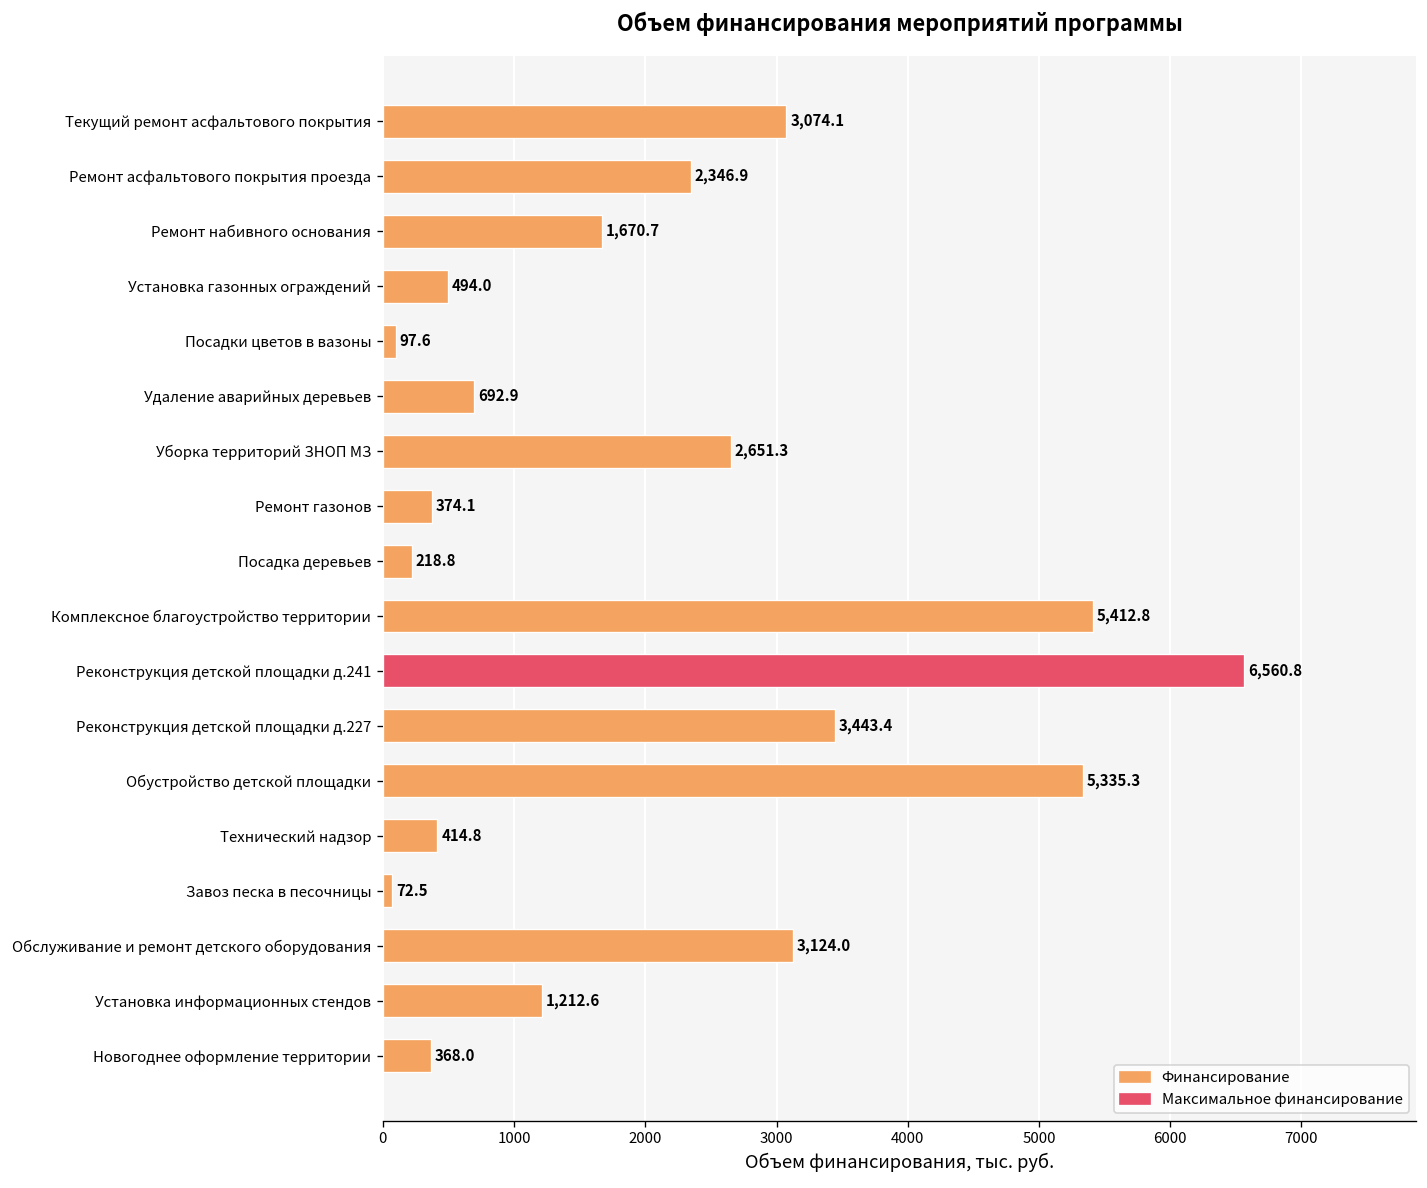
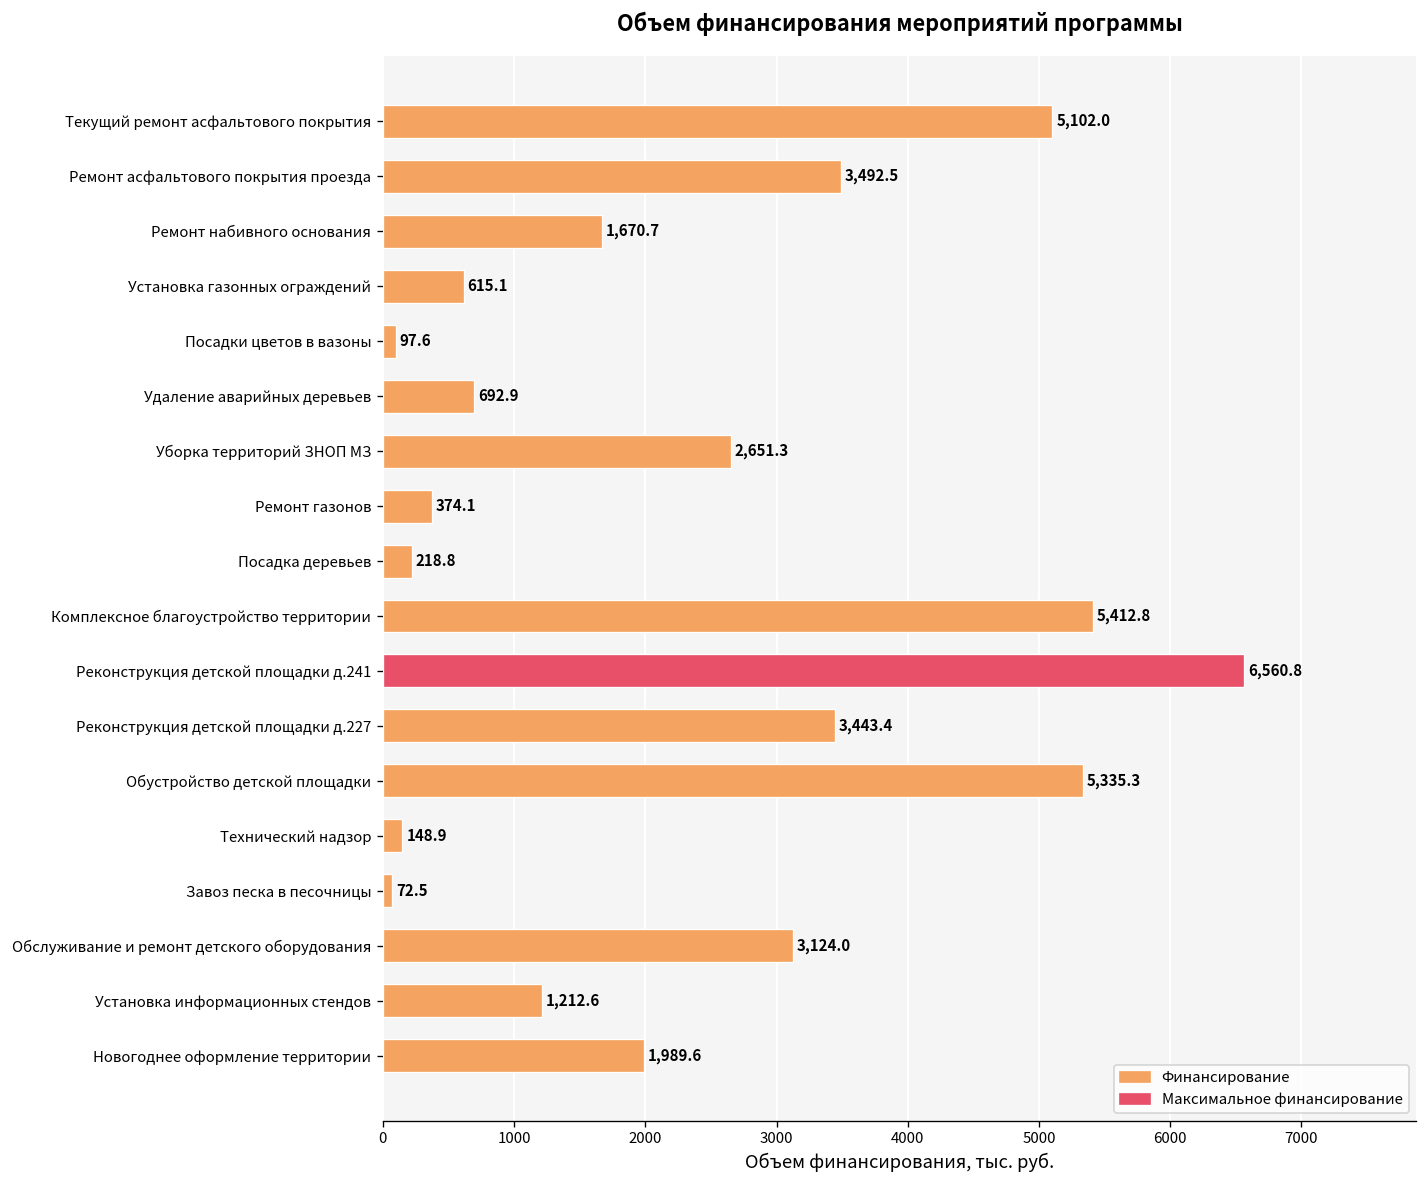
Текущий ремонт асфальтового покрытия: 3,074.1 -> 5,102.0
Ремонт асфальтового покрытия проезда: 2,346.9 -> 3,492.5
Установка газонных ограждений: 494.0 -> 615.1
Технический надзор: 414.8 -> 148.9
Новогоднее оформление территории: 368.0 -> 1,989.6
